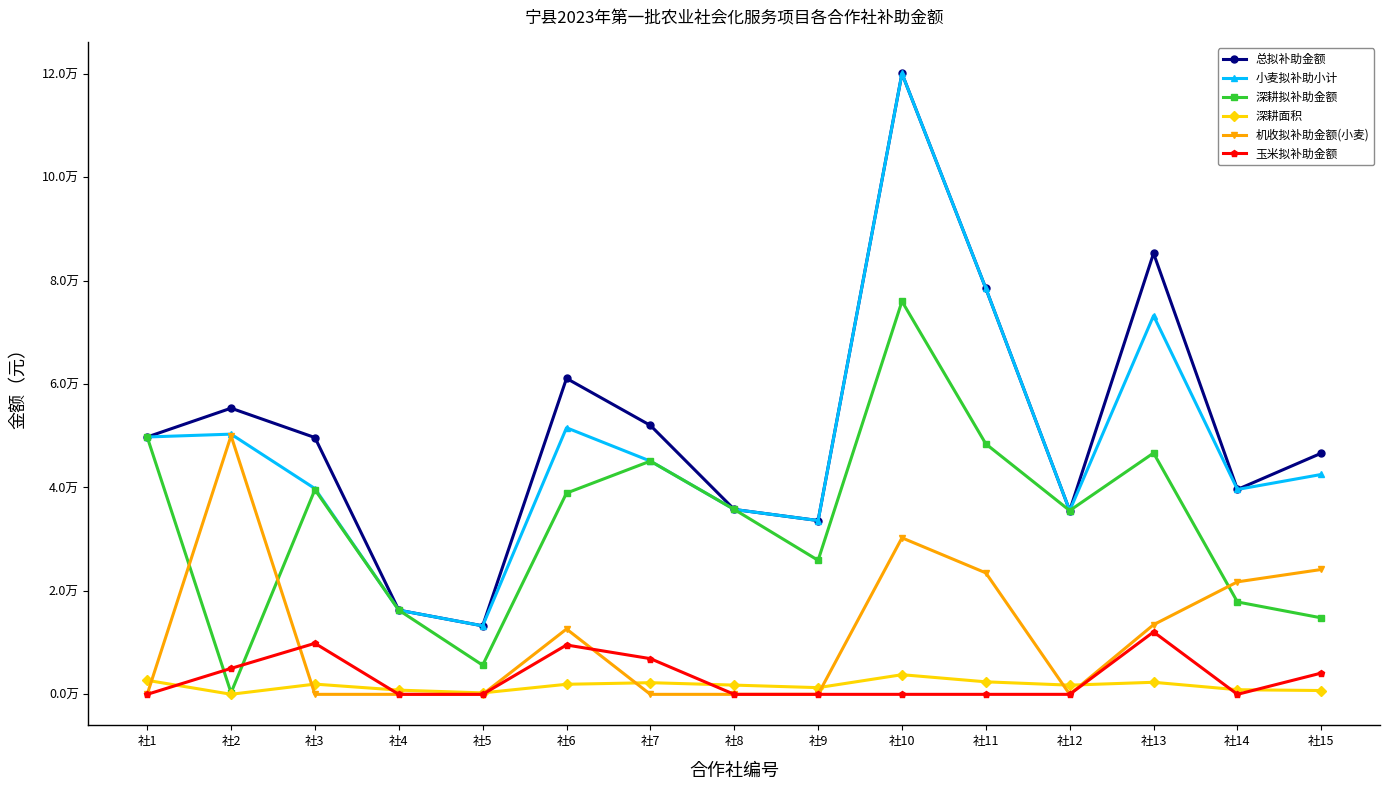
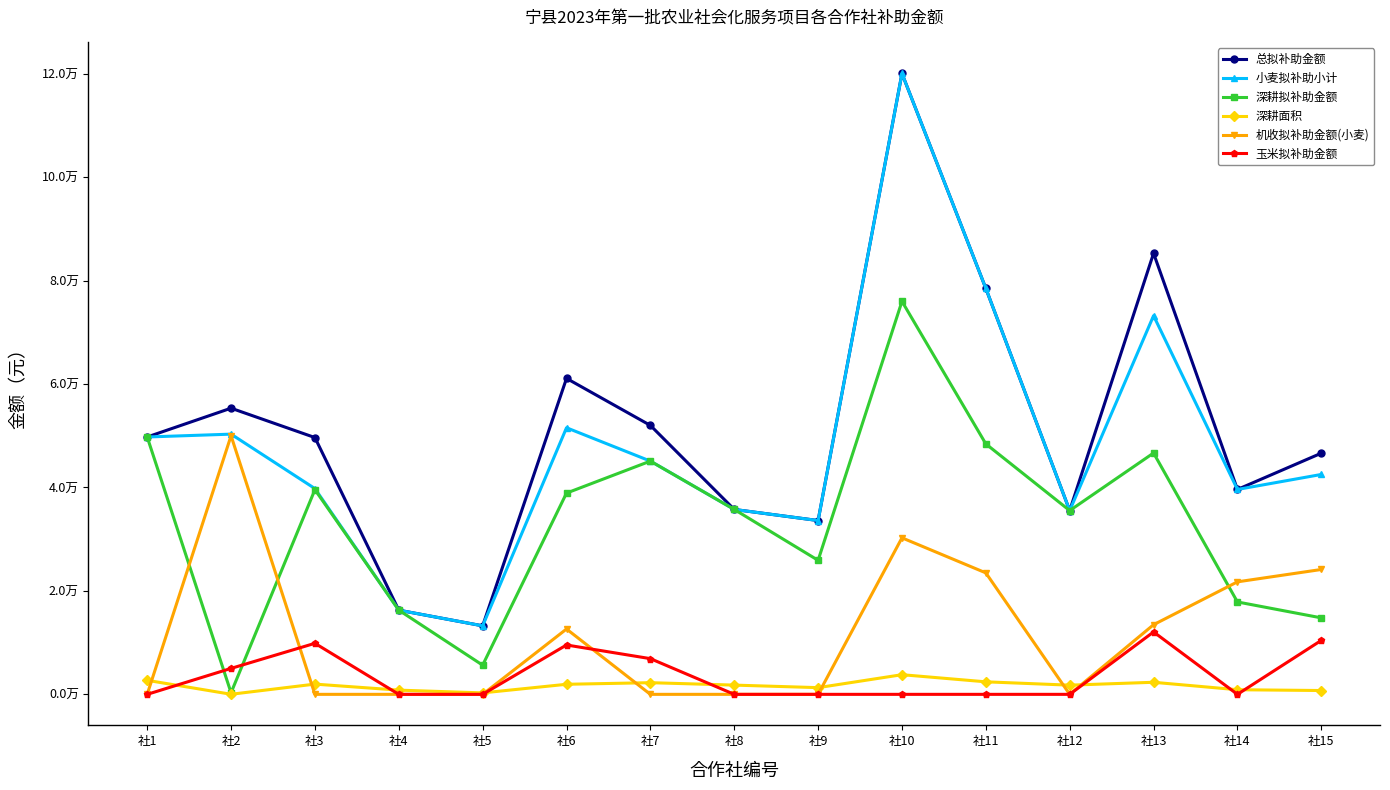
玉米拟补助金额, 社15: 0.4万 -> 1.0万
